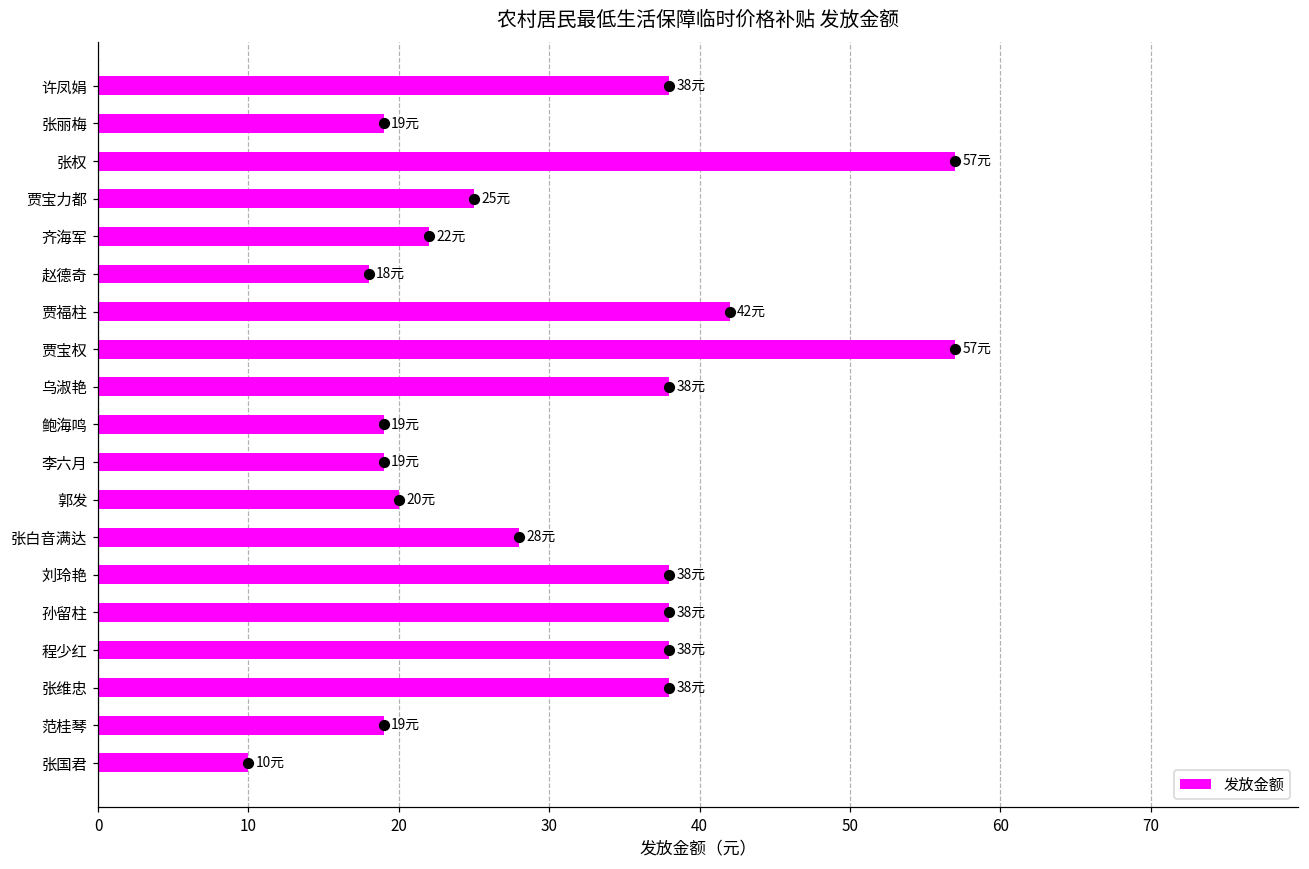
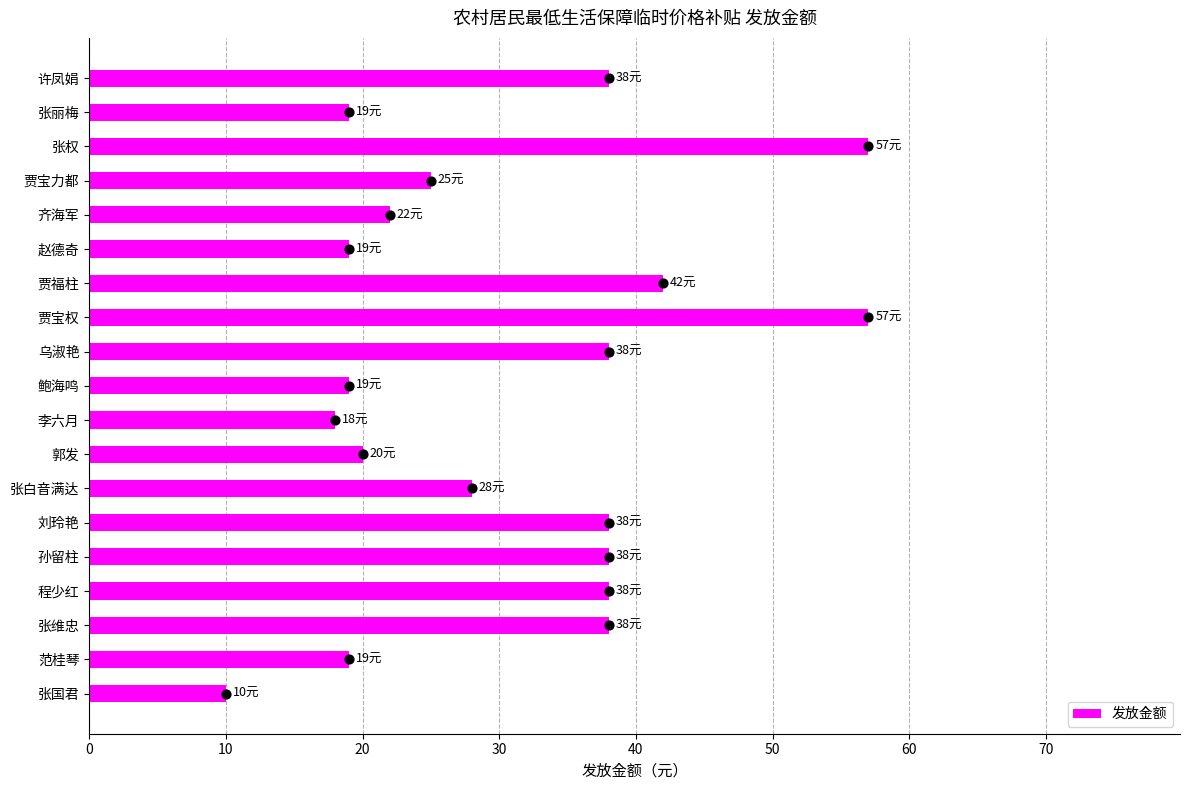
发放金额, 赵德奇: 18元 -> 19元
发放金额, 李六月: 19元 -> 18元
